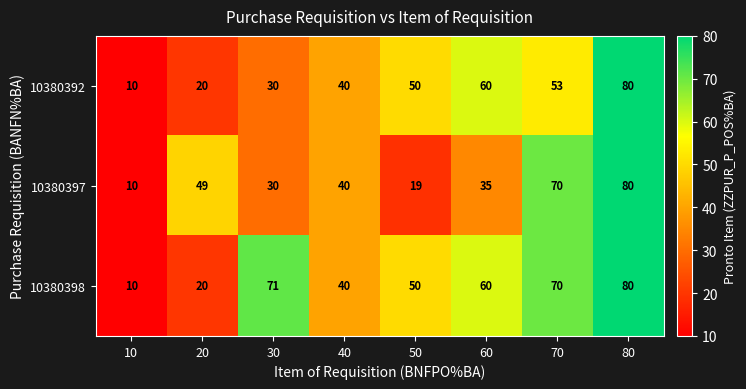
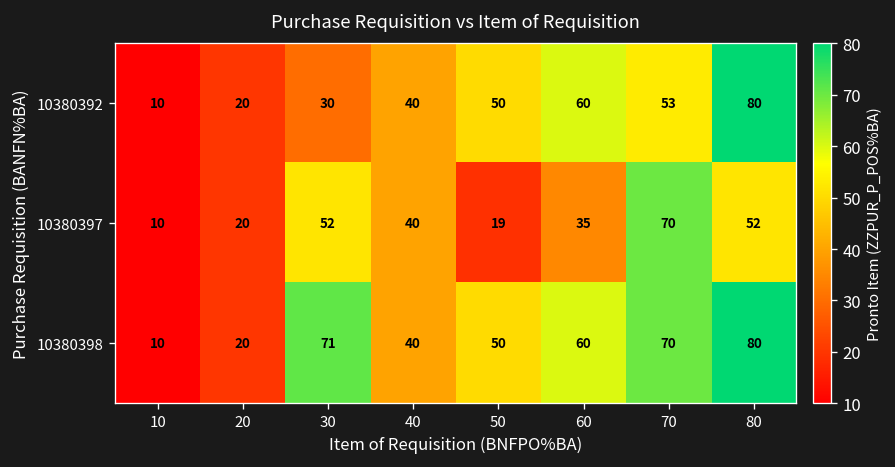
10380397, 20: 49 -> 20
10380397, 30: 30 -> 52
10380397, 80: 80 -> 52
